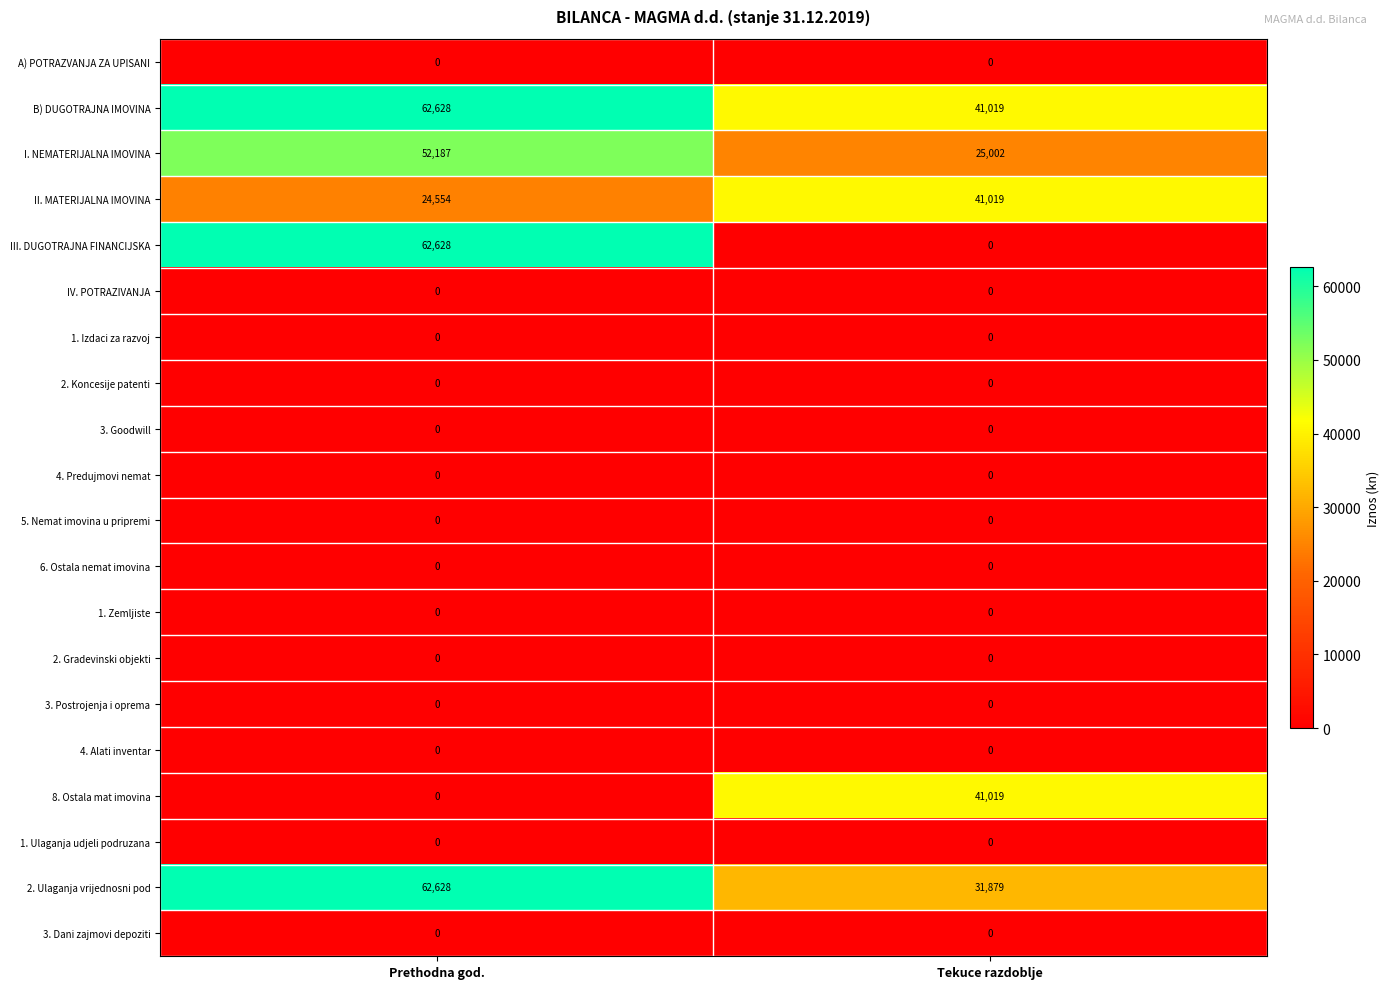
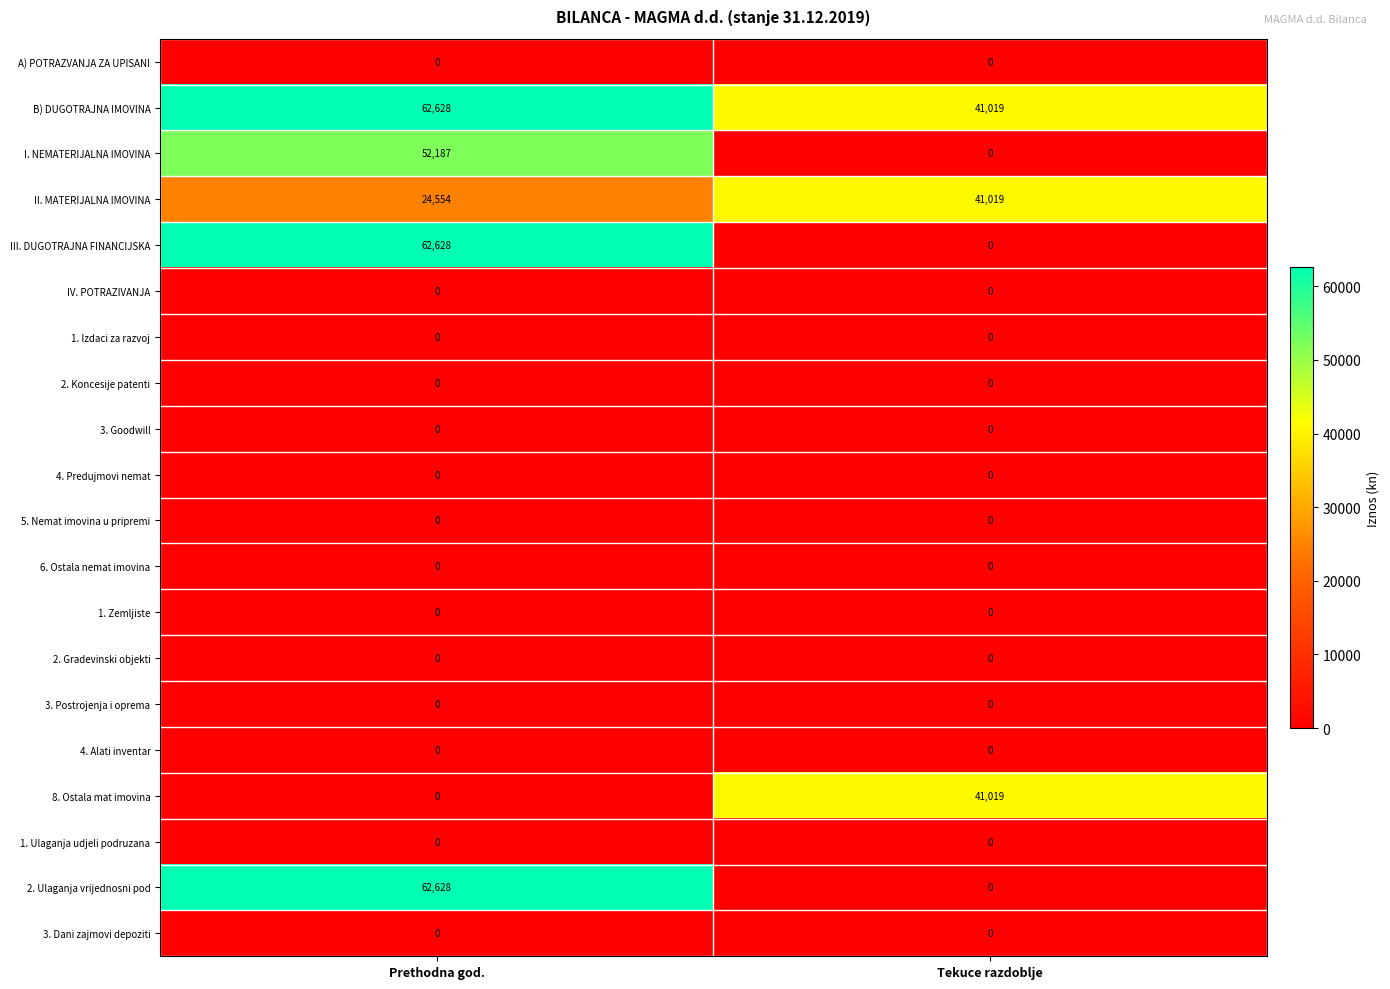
I. NEMATERIJALNA IMOVINA, Tekuce razdoblje: 25,002 -> 0
2. Ulaganja vrijednosni pod, Tekuce razdoblje: 31,879 -> 0
